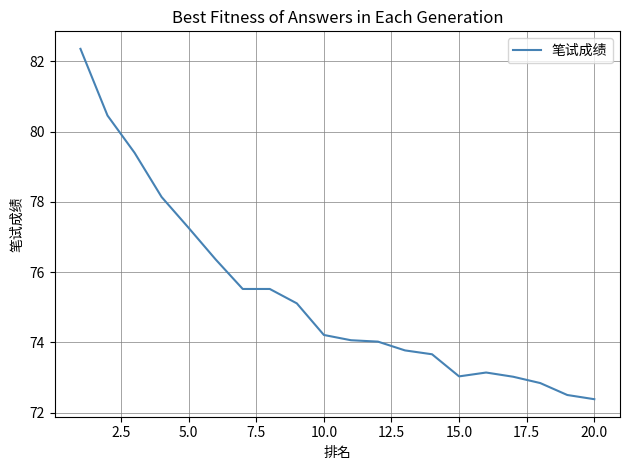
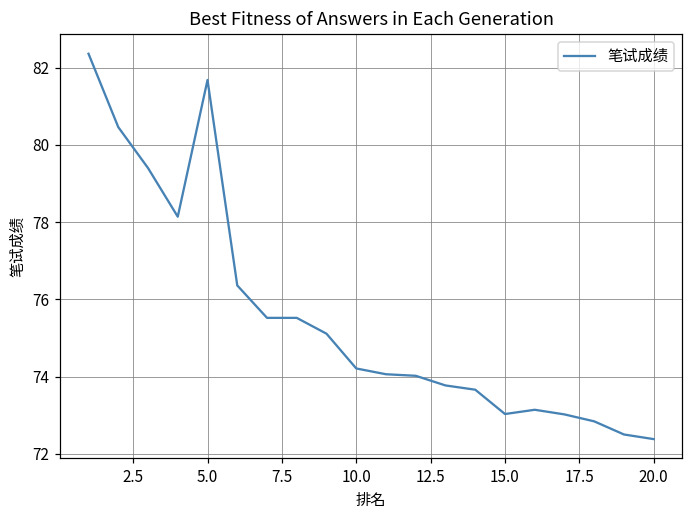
5.0: 77.3 -> 81.7
